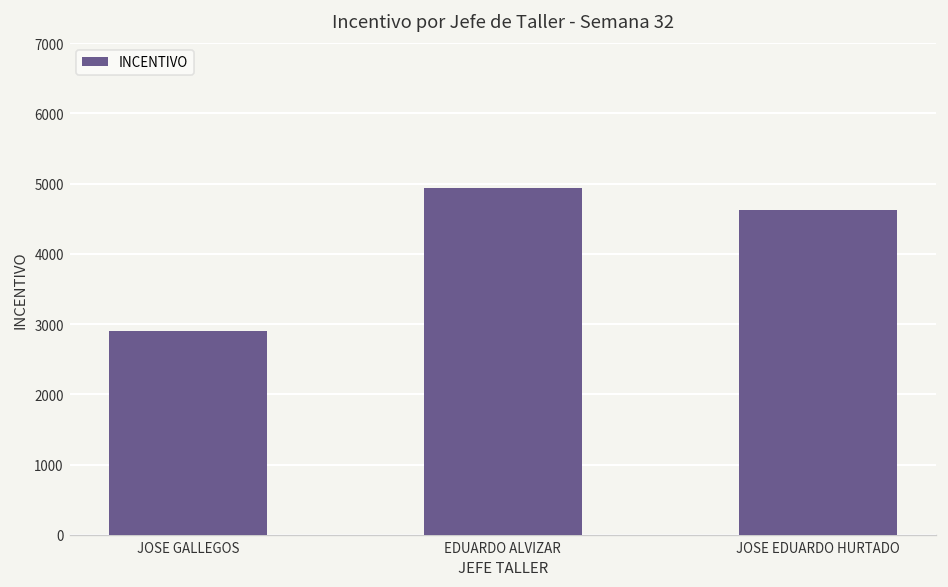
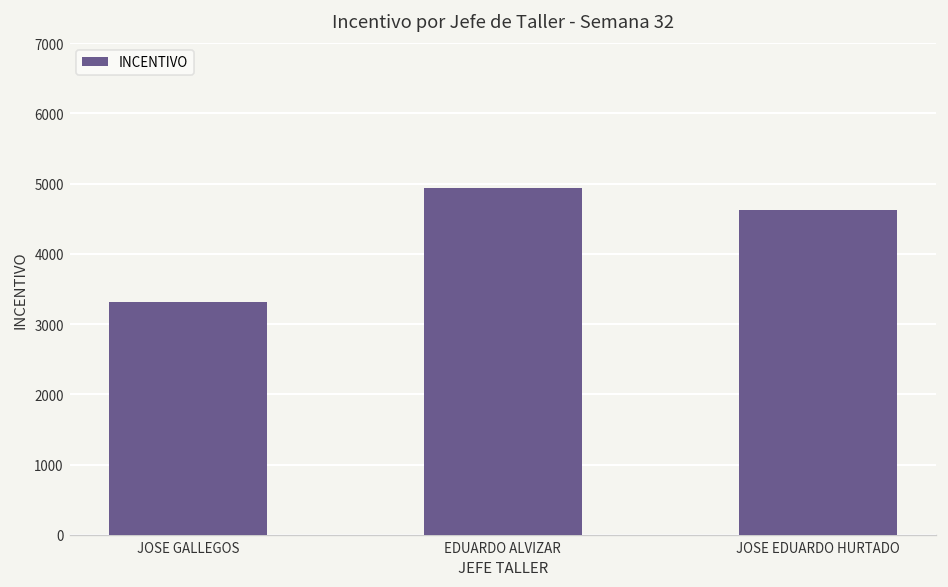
JOSE GALLEGOS: 2900 -> 3300
